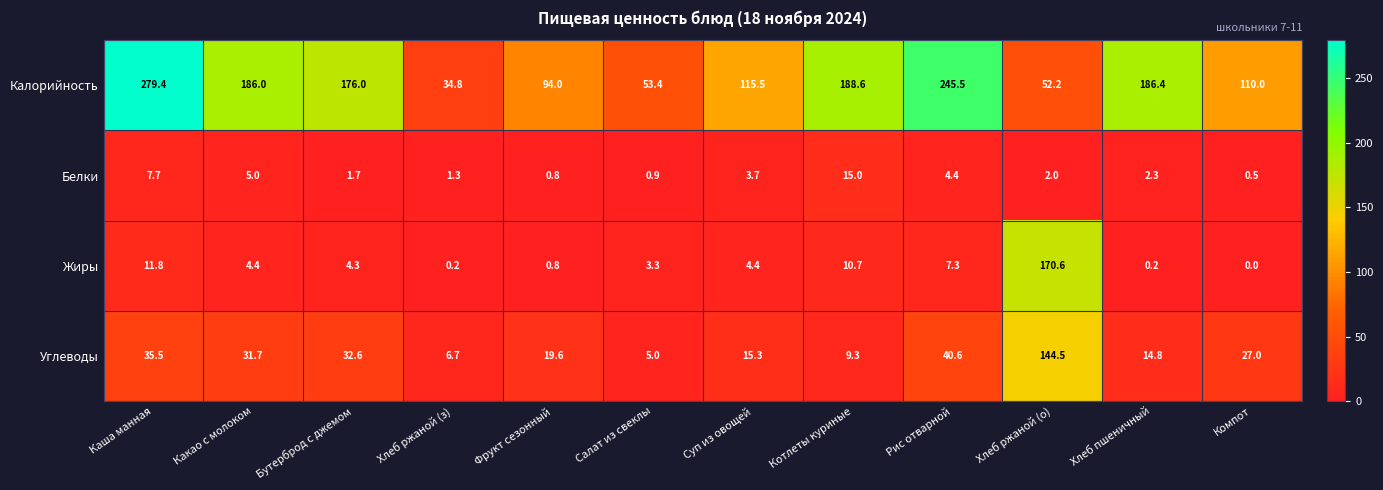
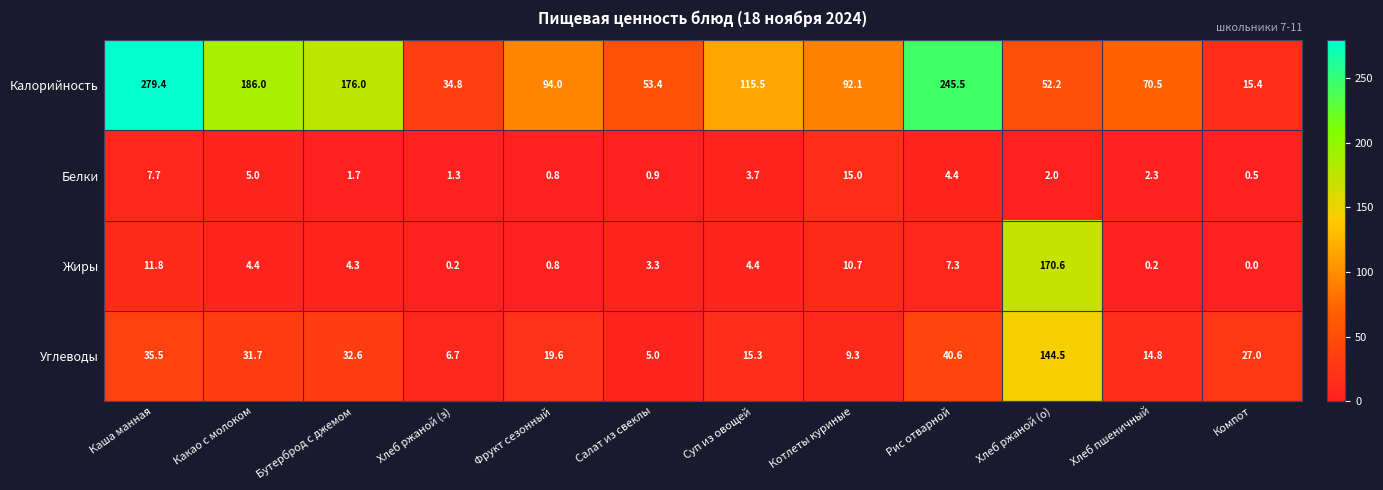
Калорийность, Котлеты куриные: 188.6 -> 92.1
Калорийность, Хлеб пшеничный: 186.4 -> 70.5
Калорийность, Компот: 110.0 -> 15.4
